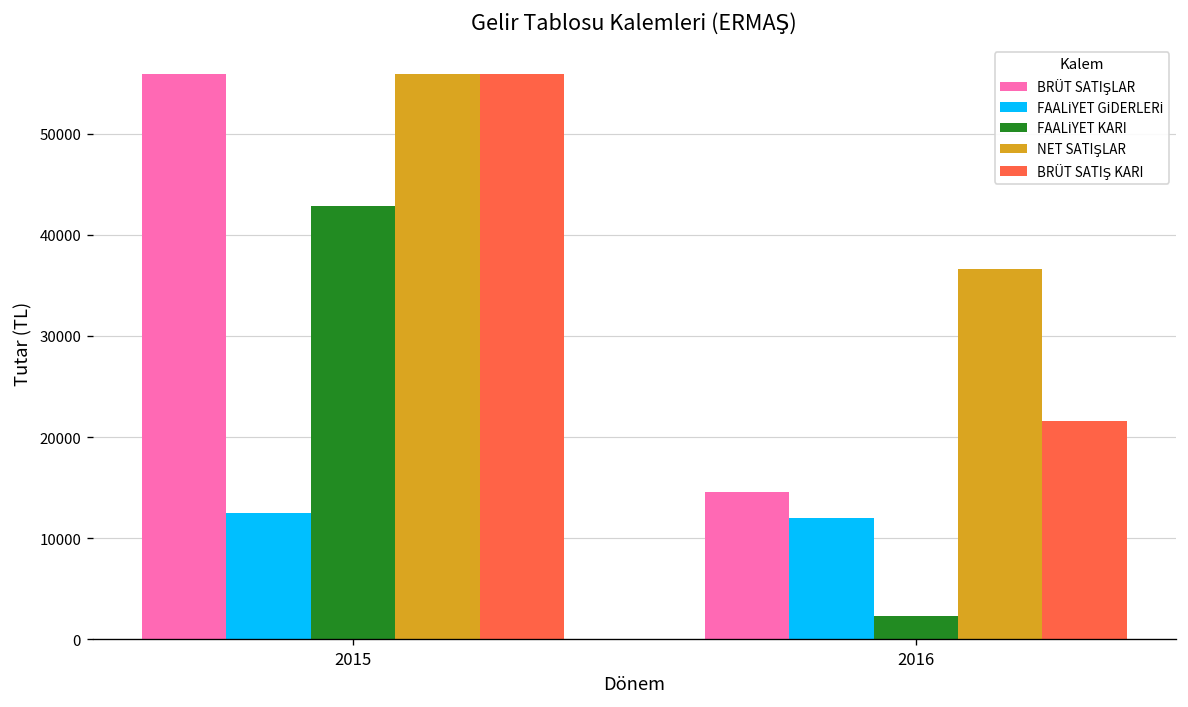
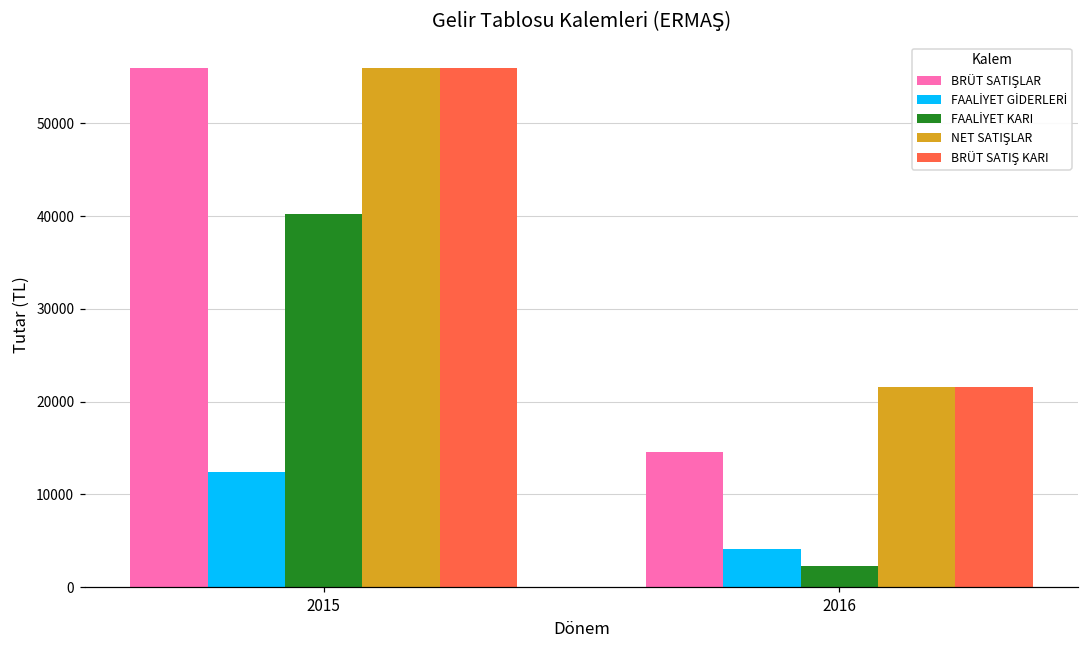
FAALİYET KARI, 2015: 43000 -> 40000
FAALİYET GİDERLERİ, 2016: 12000 -> 4000
NET SATIŞLAR, 2016: 37000 -> 22000
